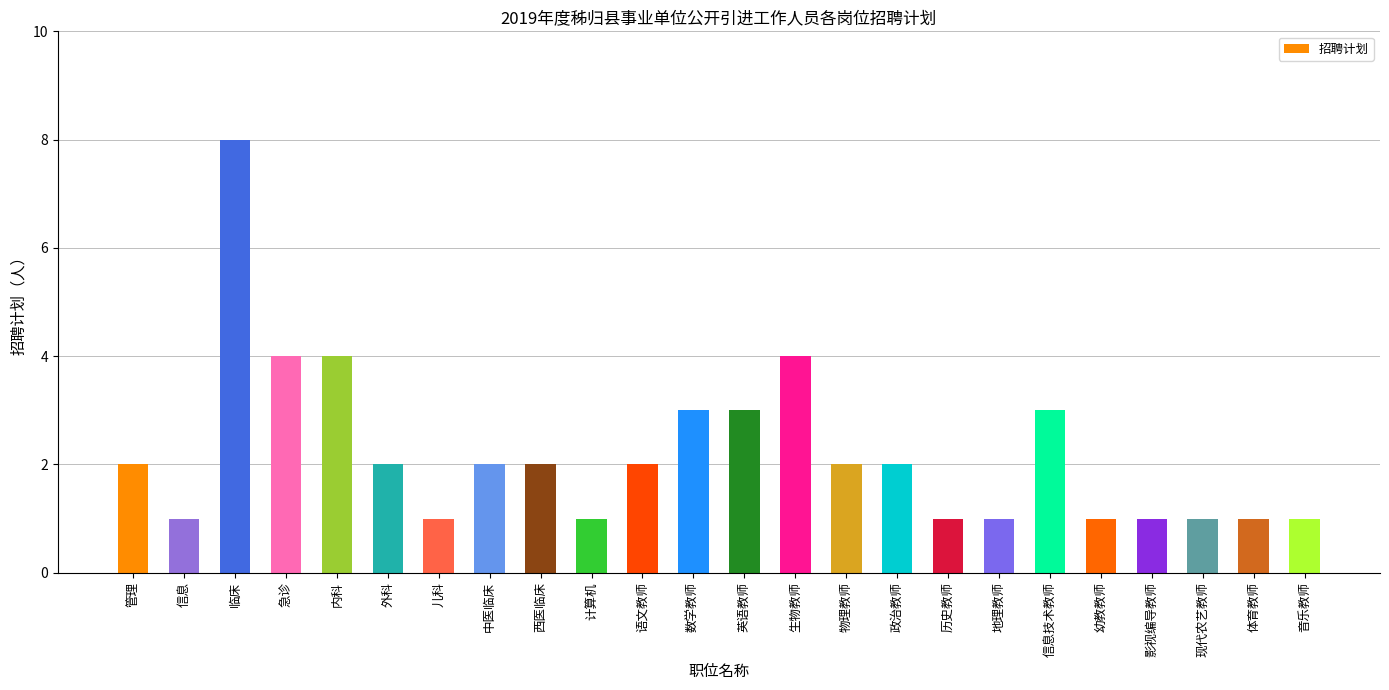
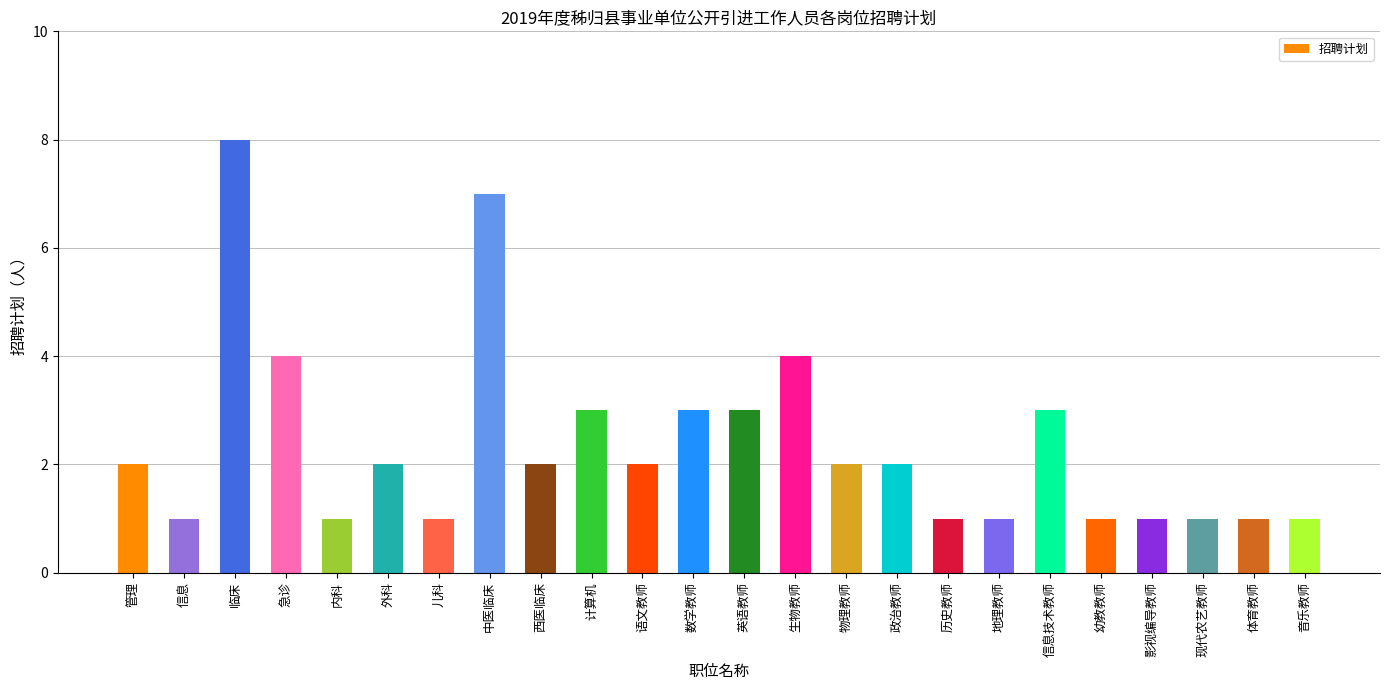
内科: 4 -> 1
中医临床: 2 -> 7
计算机: 1 -> 3
